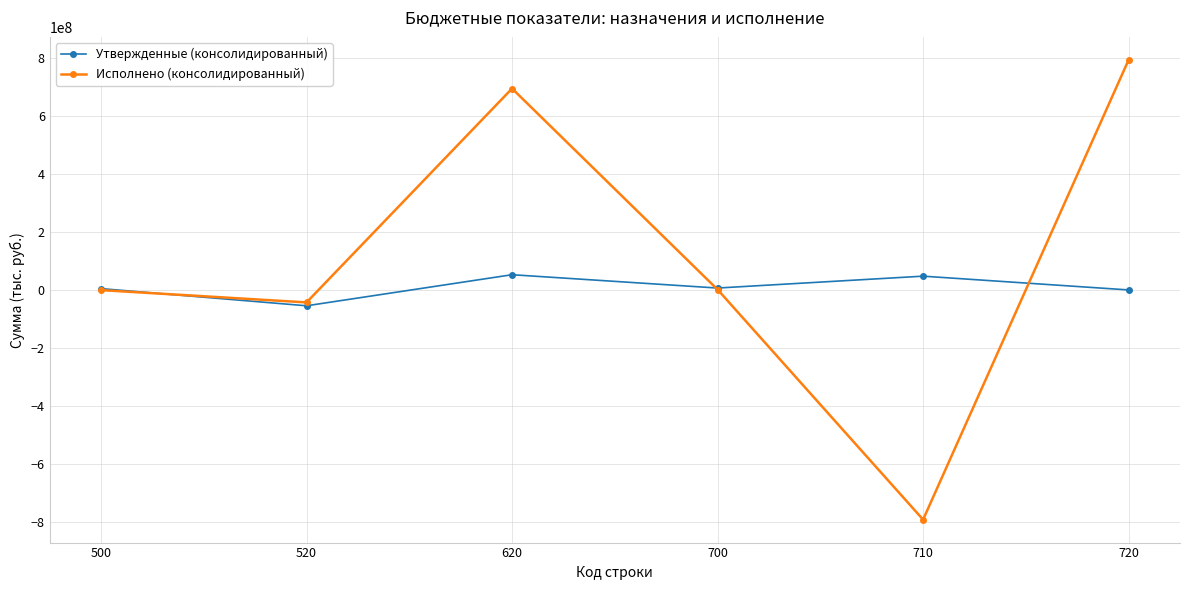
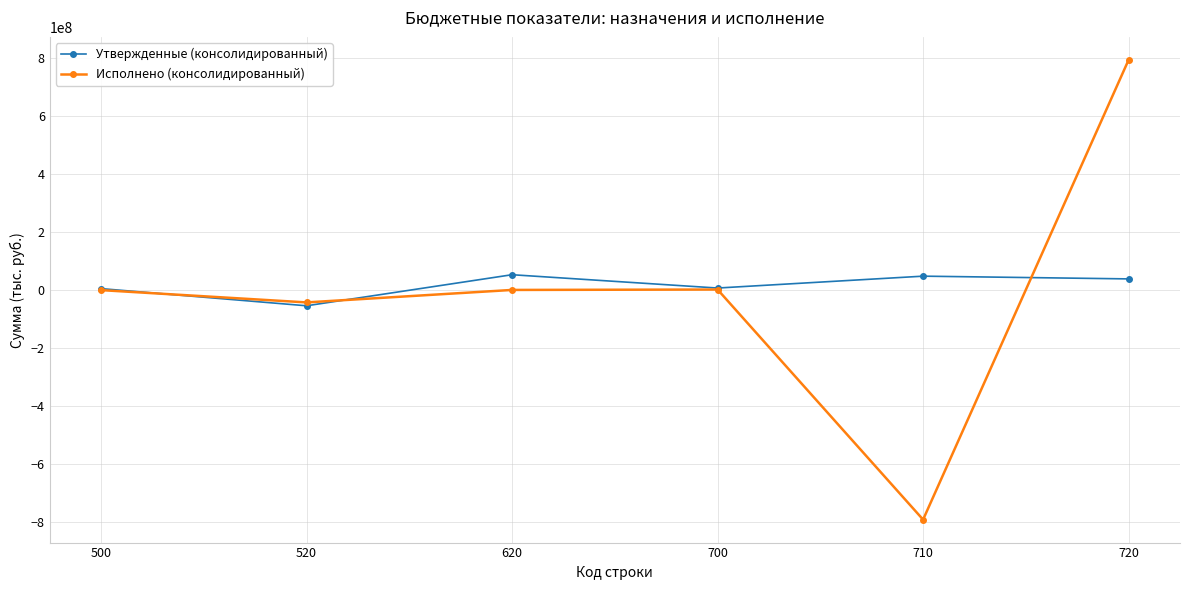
Исполнено (консолидированный), 620: 690000000 -> 0
Утвержденные (консолидированный), 720: 0 -> 40000000
